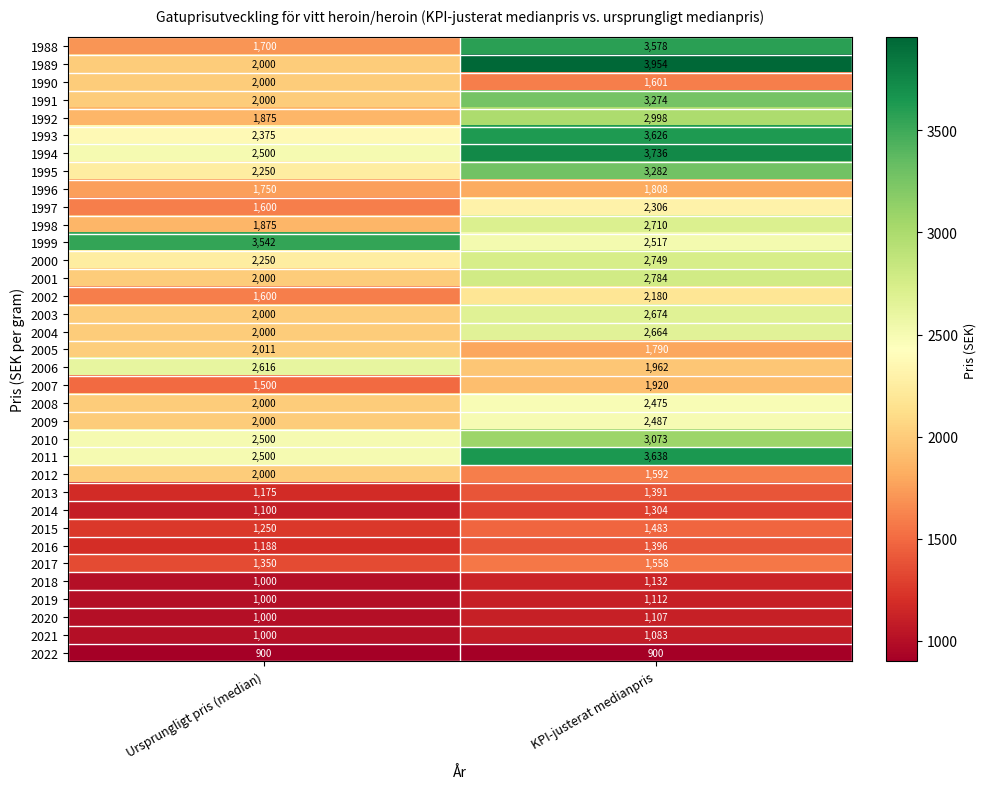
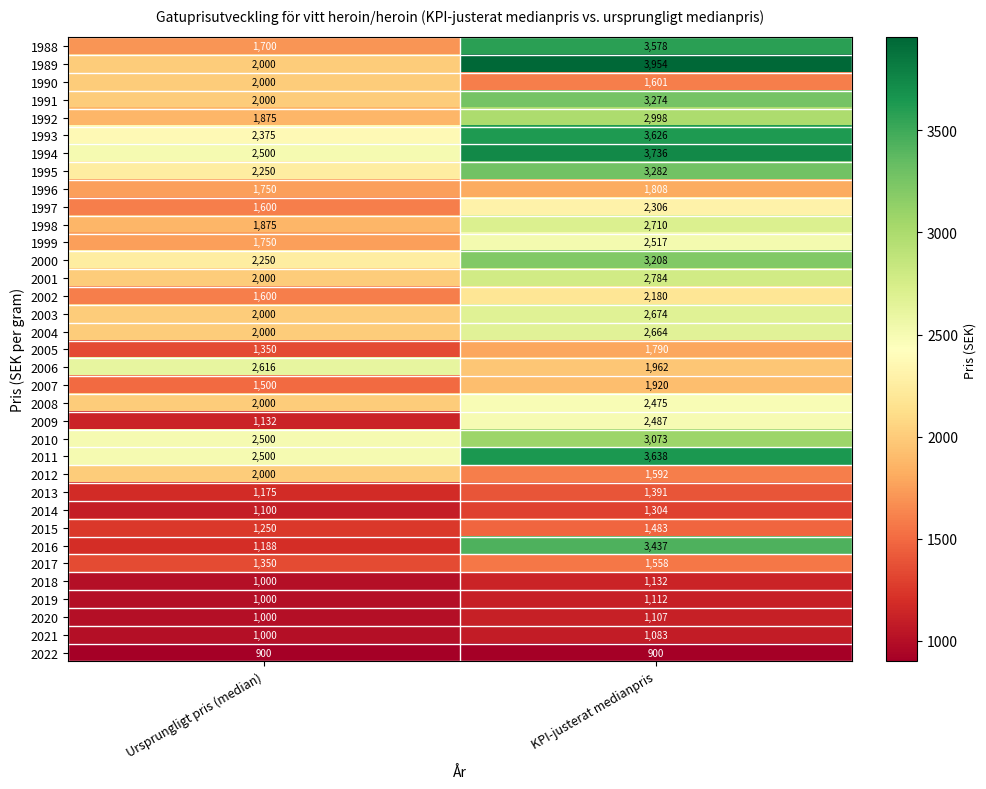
1999, Ursprungligt pris (median): 3,542 -> 1,750
2000, KPI-justerat medianpris: 2,749 -> 3,208
2005, Ursprungligt pris (median): 2,011 -> 1,350
2009, Ursprungligt pris (median): 2,000 -> 1,132
2016, KPI-justerat medianpris: 1,396 -> 3,437
